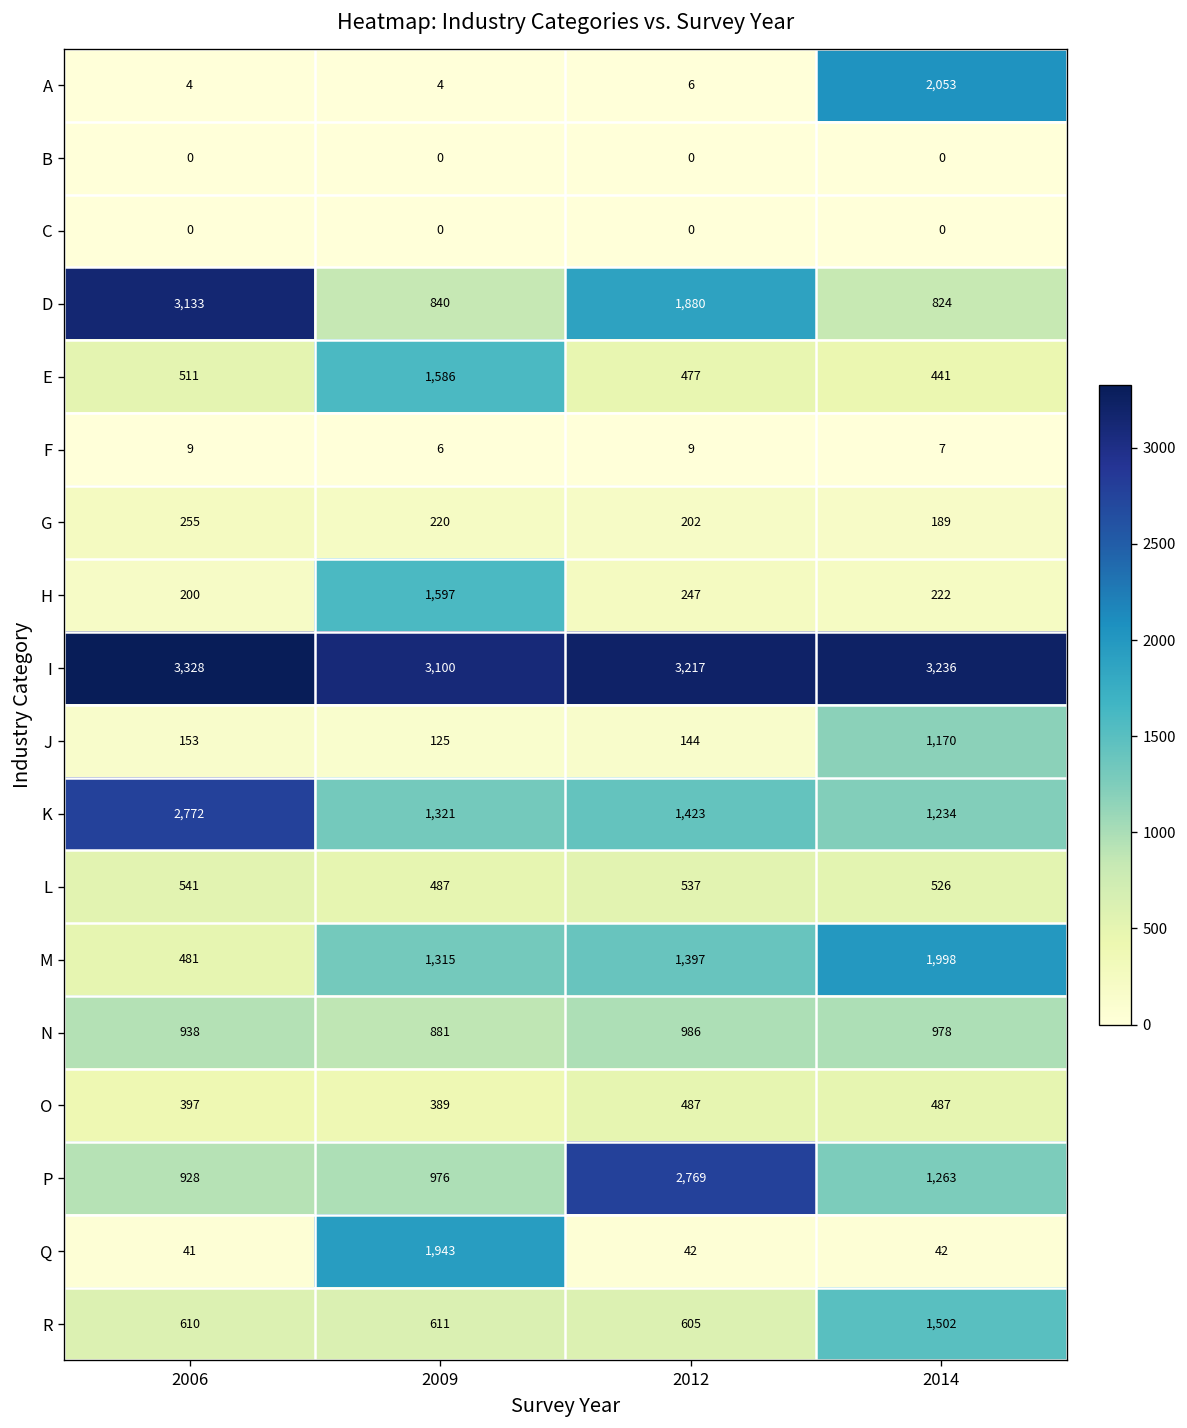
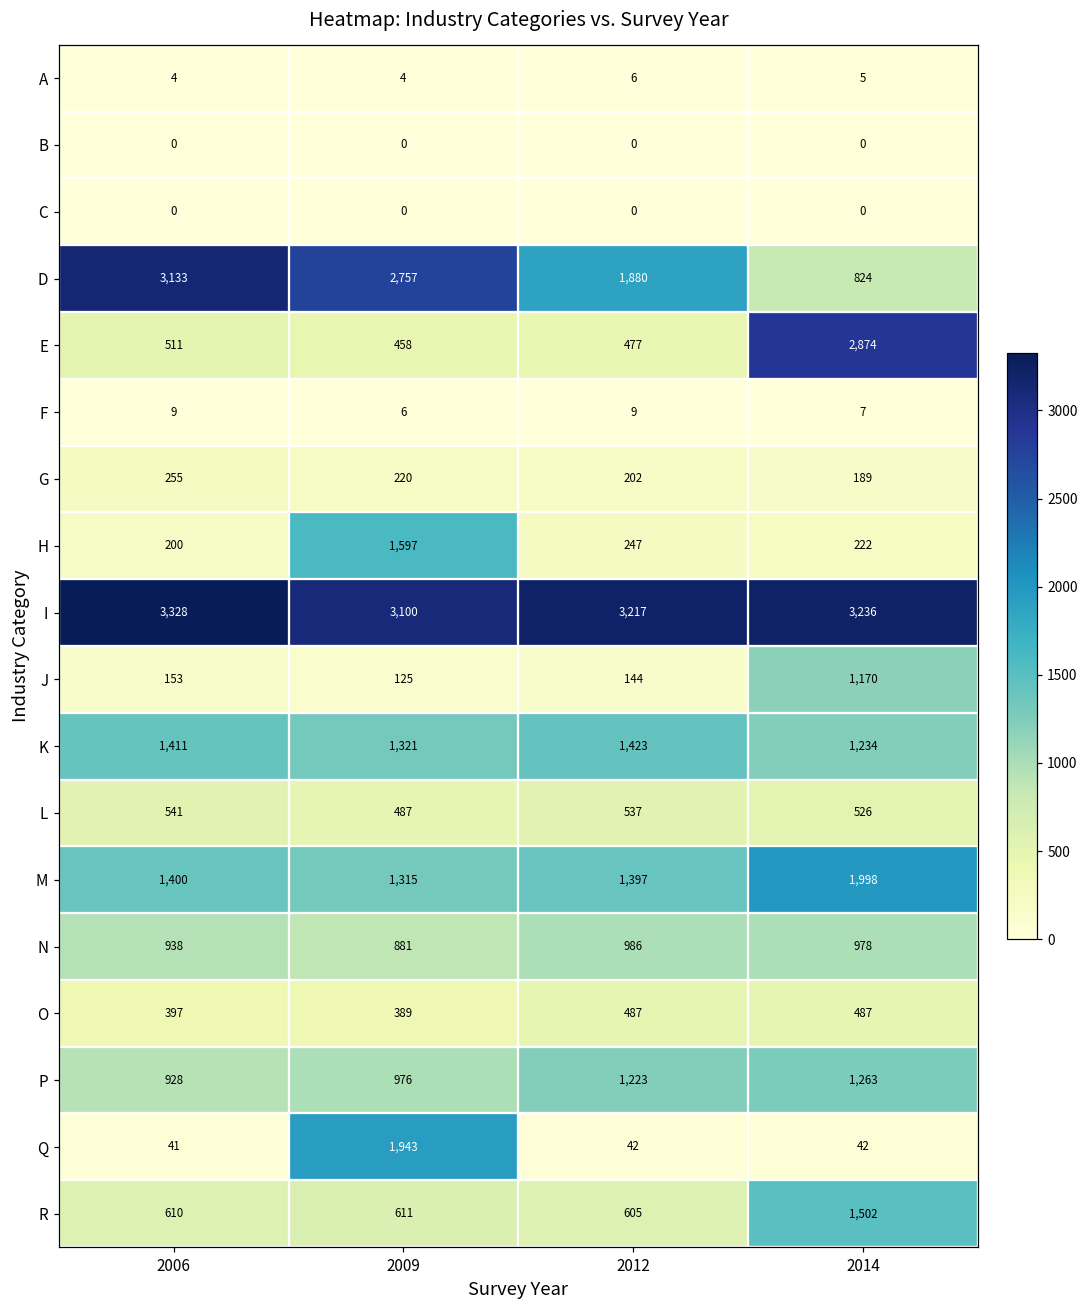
A, 2014: 2,053 -> 5
D, 2009: 840 -> 2,757
E, 2009: 1,586 -> 458
E, 2014: 441 -> 2,874
K, 2006: 2,772 -> 1,411
M, 2006: 481 -> 1,400
P, 2012: 2,769 -> 1,223
